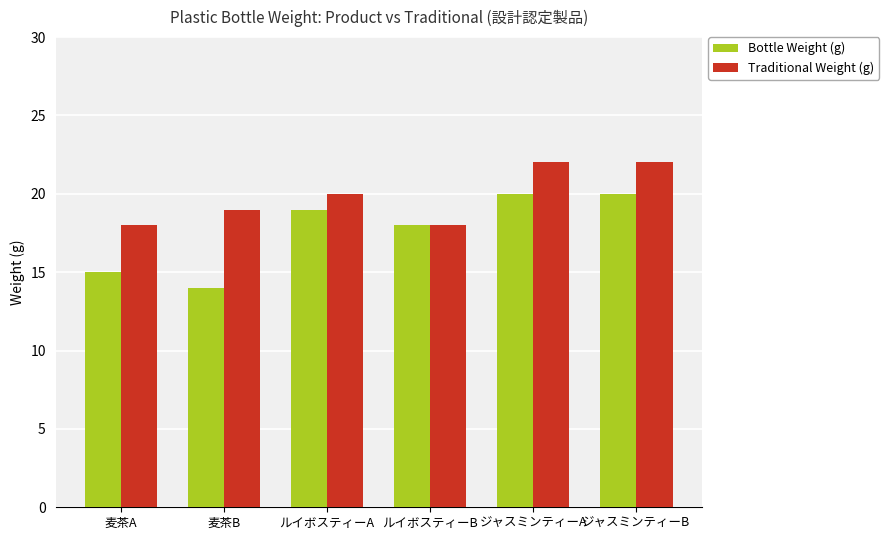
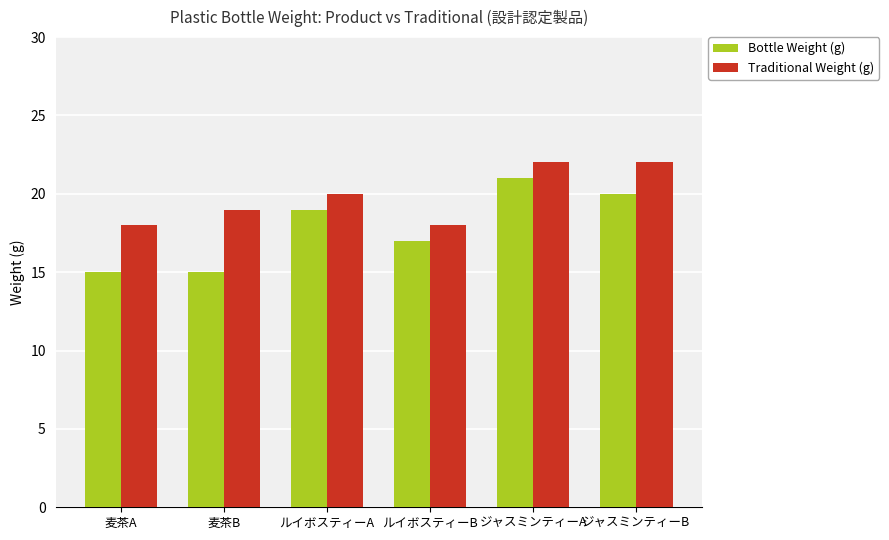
Bottle Weight (g), 麦茶B: 14 -> 15
Bottle Weight (g), ルイボスティーB: 18 -> 17
Bottle Weight (g), ジャスミンティーA: 20 -> 21
